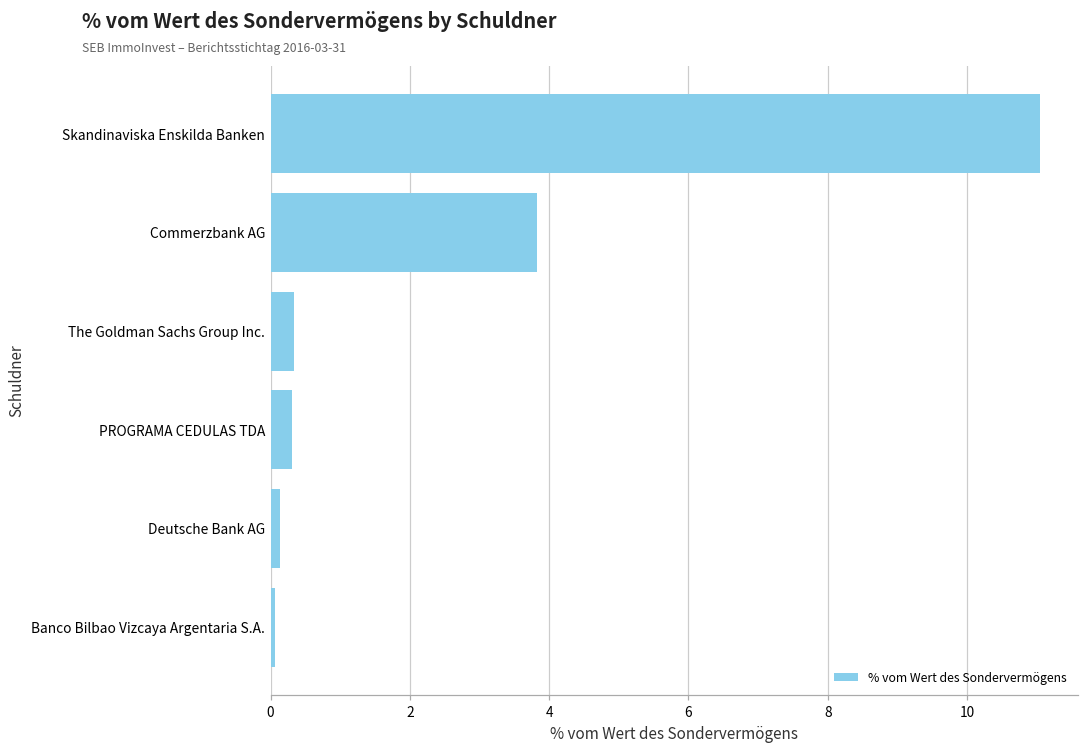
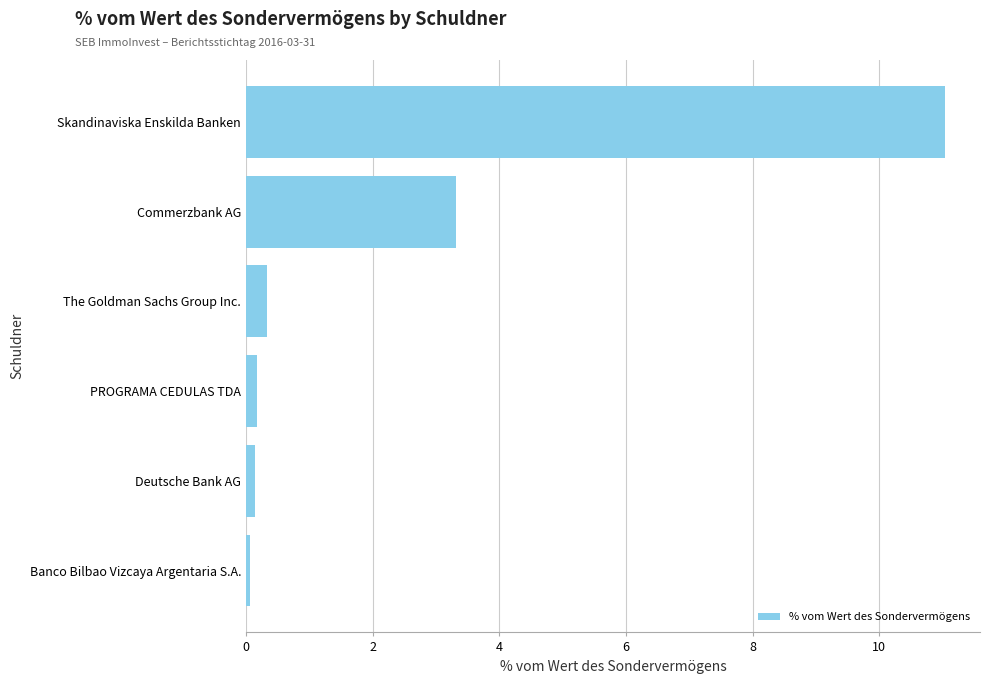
Commerzbank AG: 3.8 -> 3.3
PROGRAMA CEDULAS TDA: 0.3 -> 0.2
